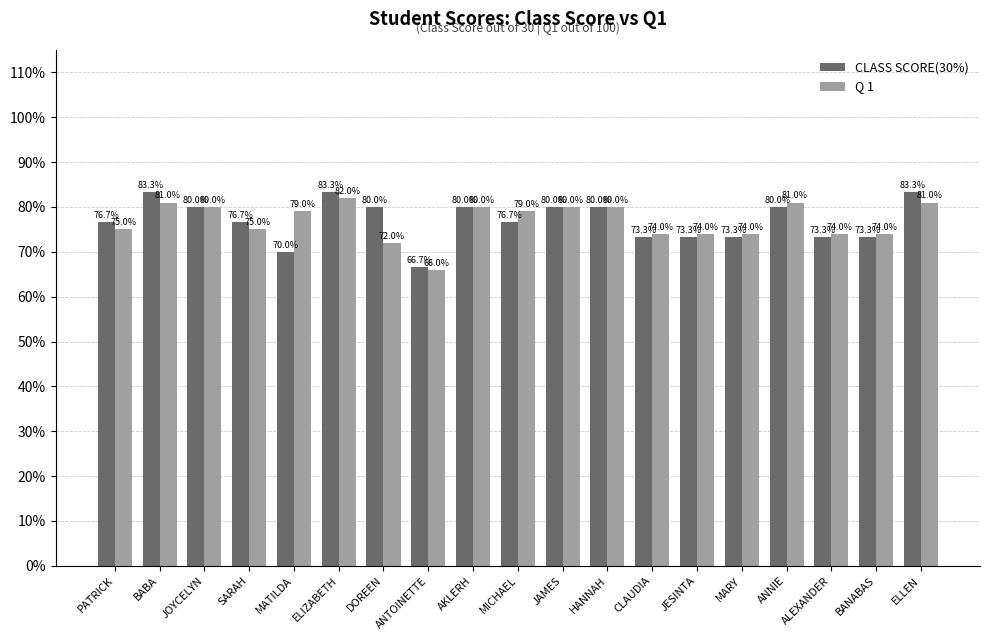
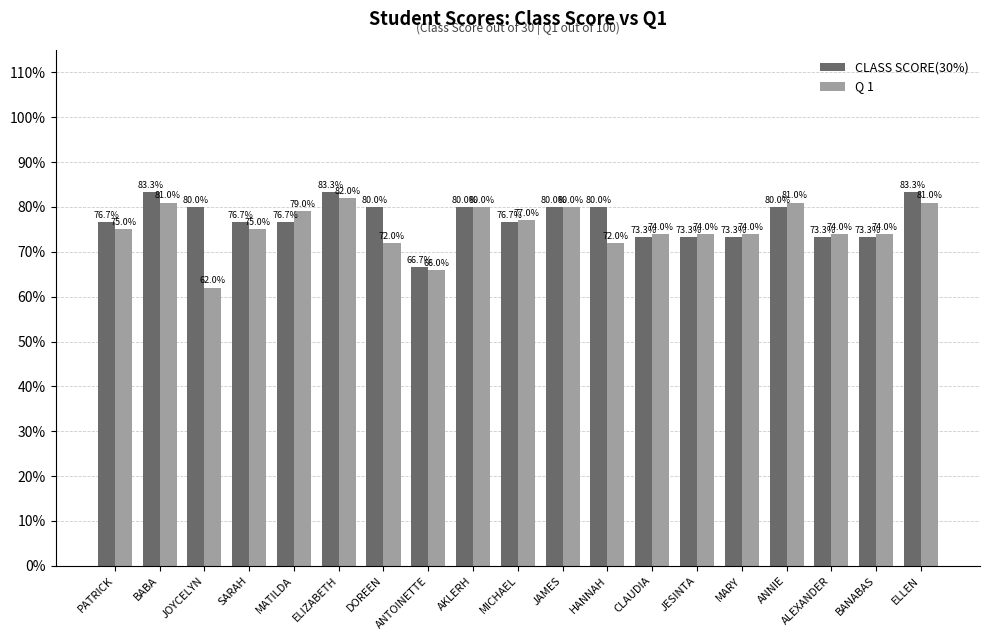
Q 1, JOYCELYN: 80.0% -> 62.0%
CLASS SCORE(30%), MATILDA: 70.0% -> 76.7%
Q 1, MICHAEL: 79.0% -> 77.0%
Q 1, HANNAH: 80.0% -> 72.0%
